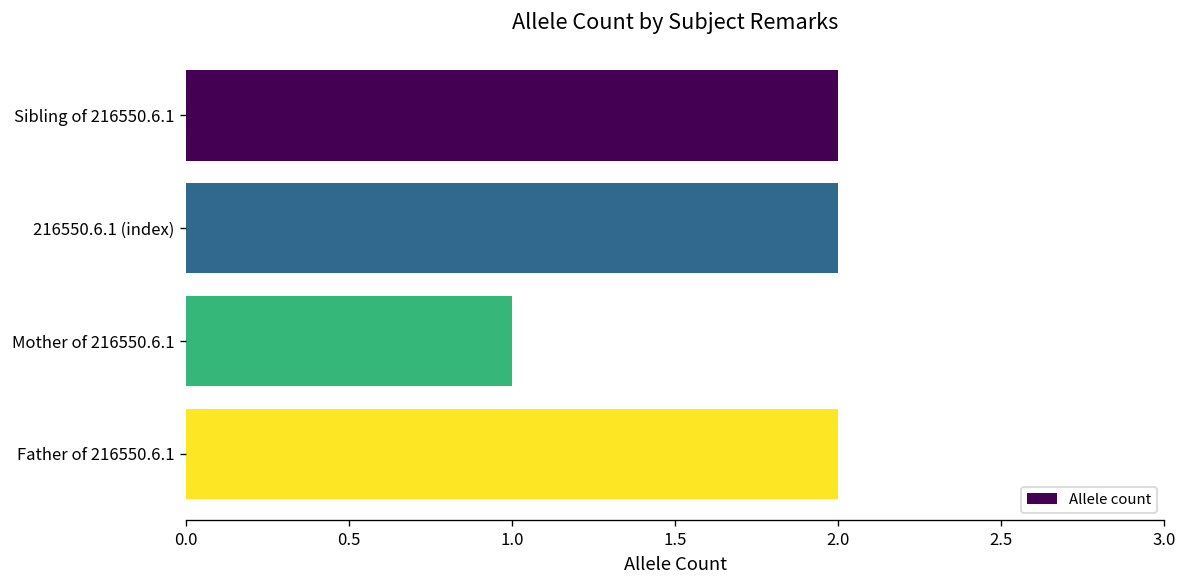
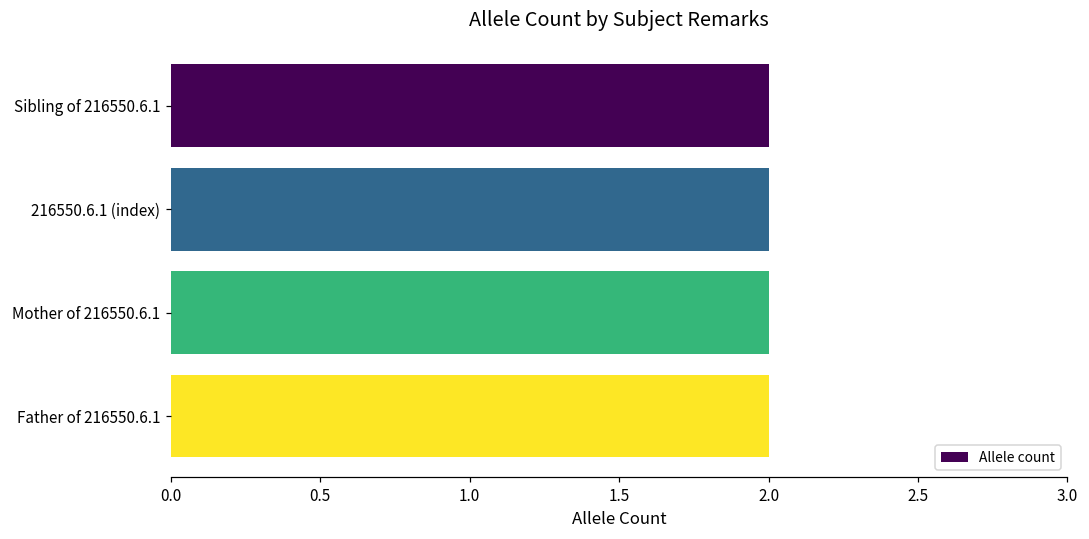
Mother of 216550.6.1: 1 -> 2
